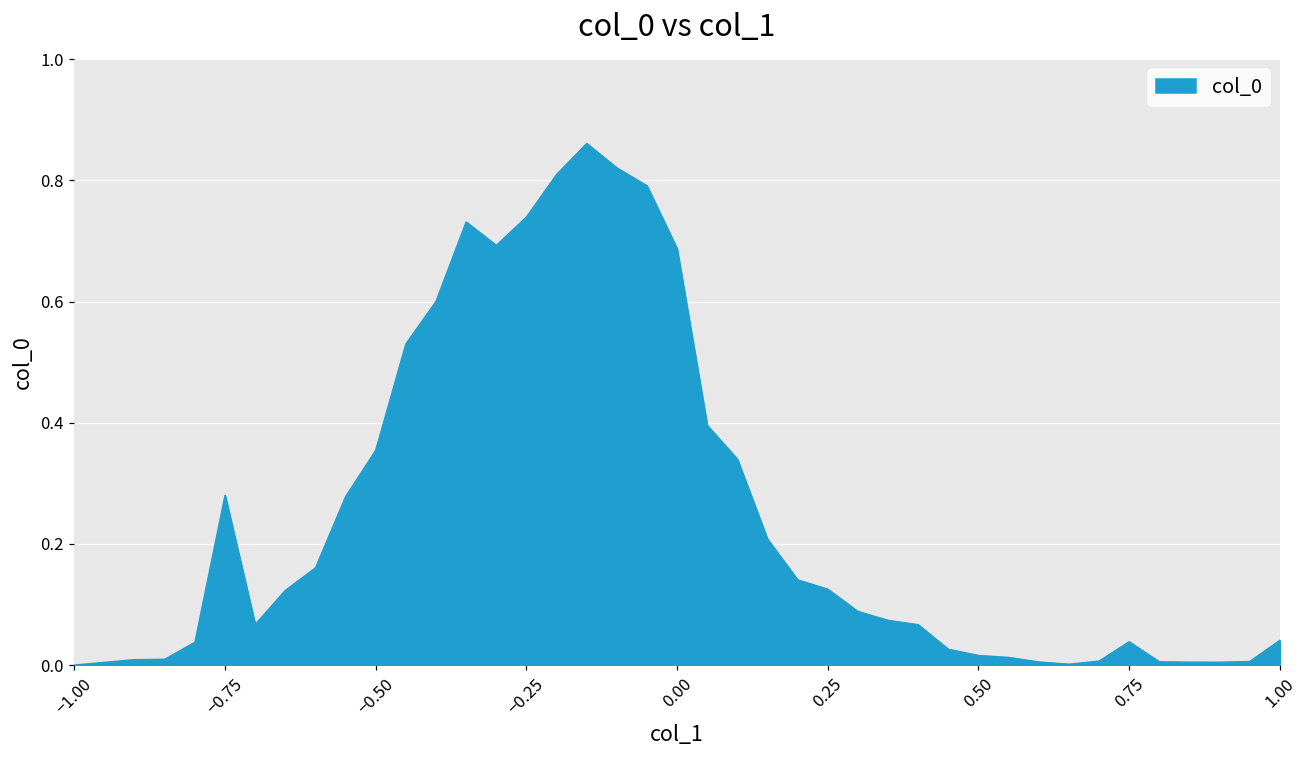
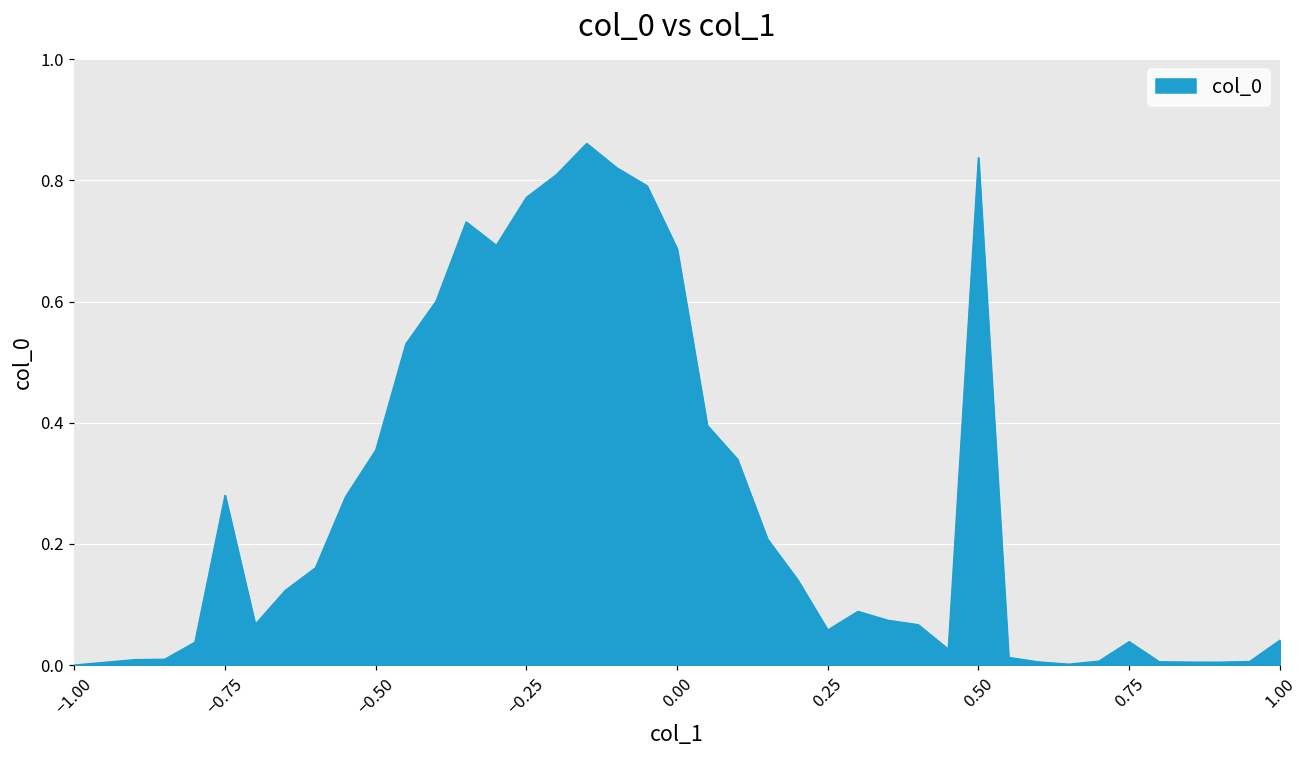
−0.25: 0.74 -> 0.77
0.25: 0.13 -> 0.06
0.50: 0.02 -> 0.84
